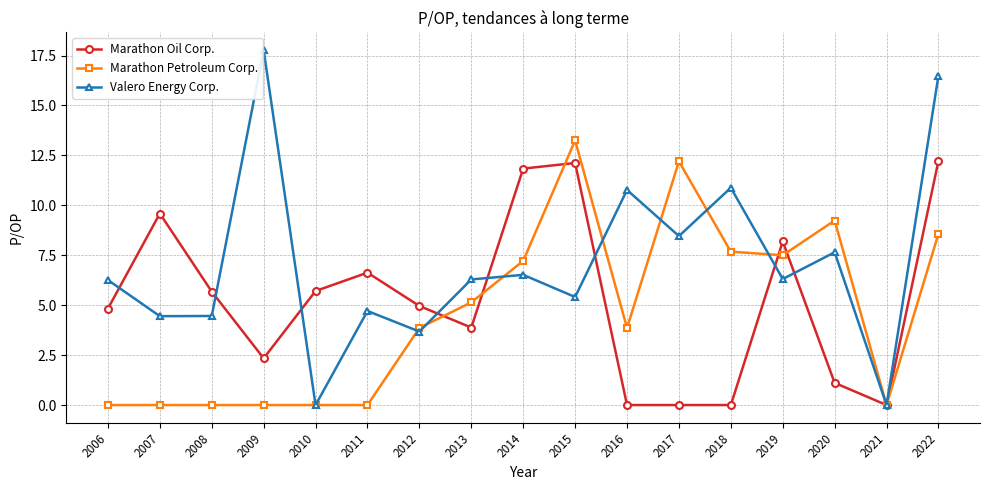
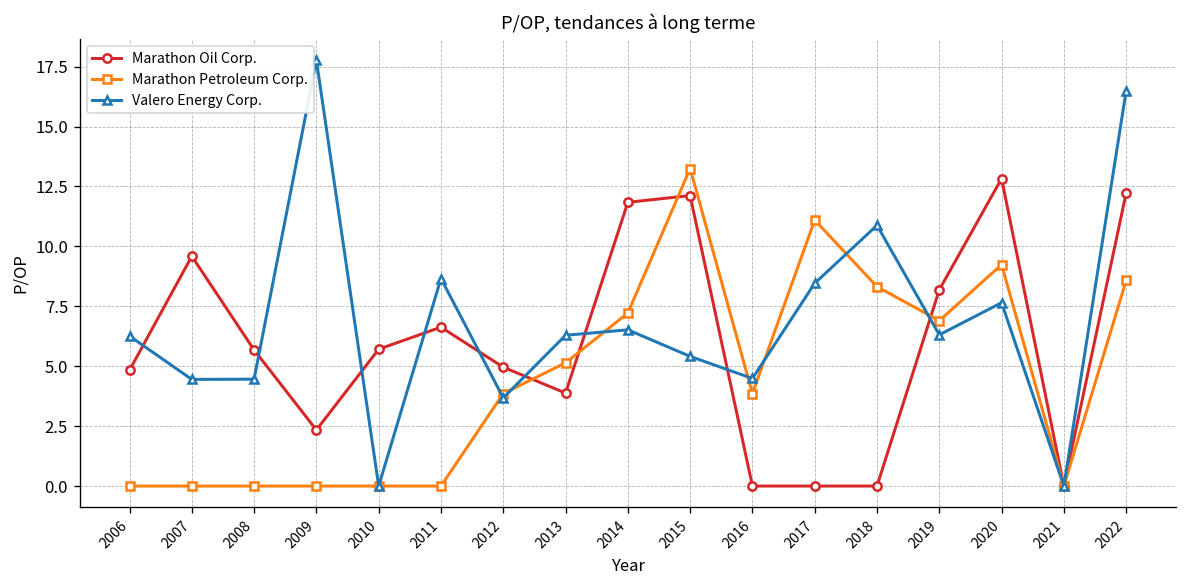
Valero Energy Corp., 2011: 4.7 -> 8.7
Valero Energy Corp., 2016: 10.8 -> 4.5
Marathon Petroleum Corp., 2017: 12.2 -> 11.1
Marathon Petroleum Corp., 2018: 7.7 -> 8.3
Marathon Petroleum Corp., 2019: 7.5 -> 6.9
Marathon Oil Corp., 2020: 1.1 -> 12.8
